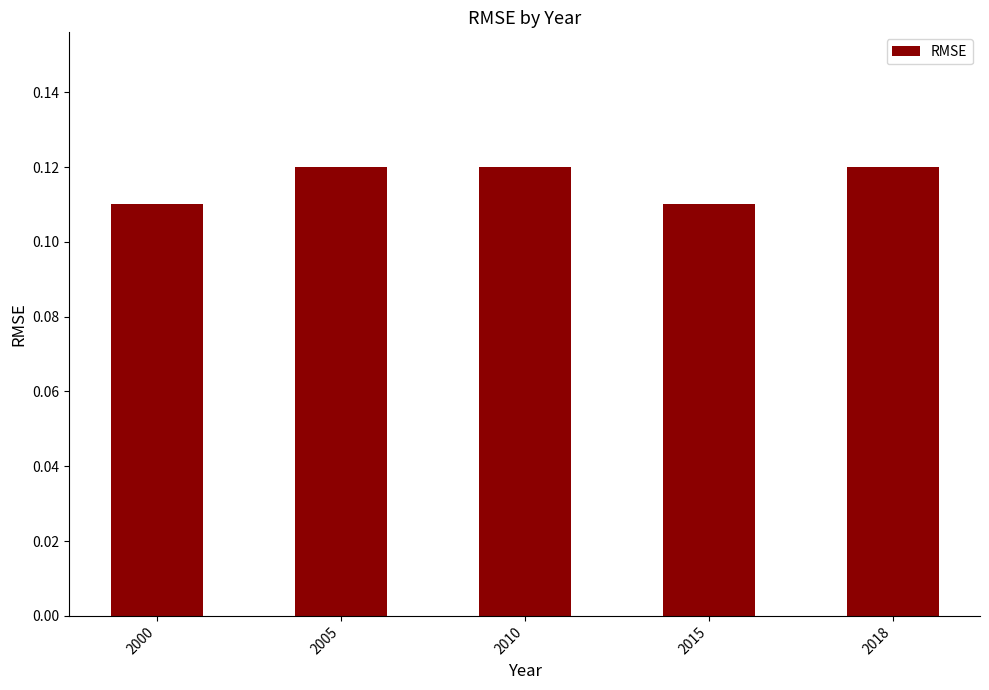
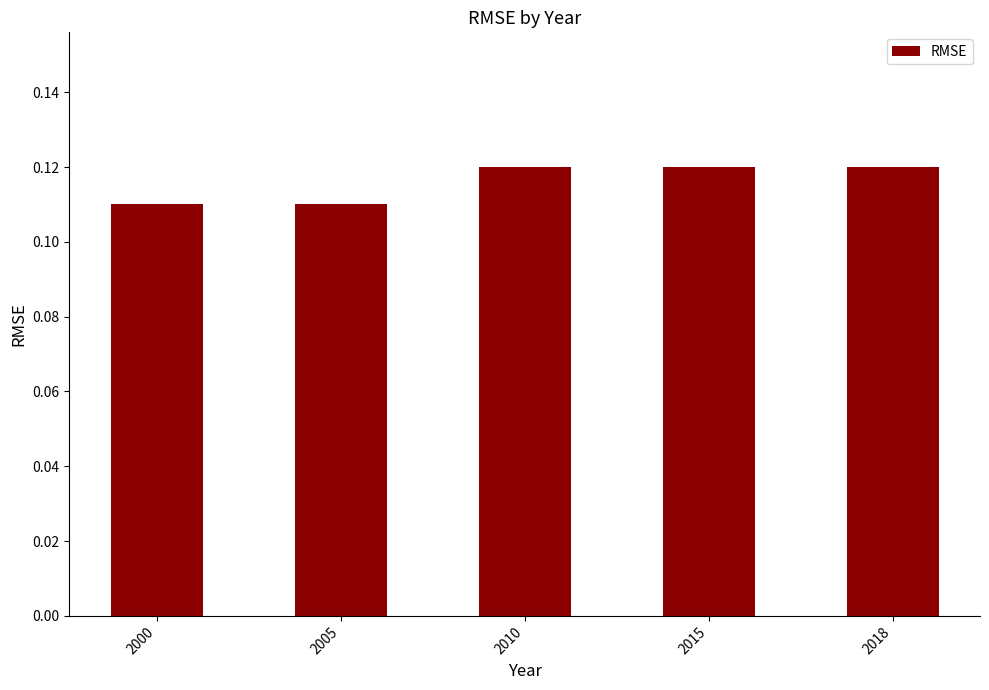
2005: 0.12 -> 0.11
2015: 0.11 -> 0.12
